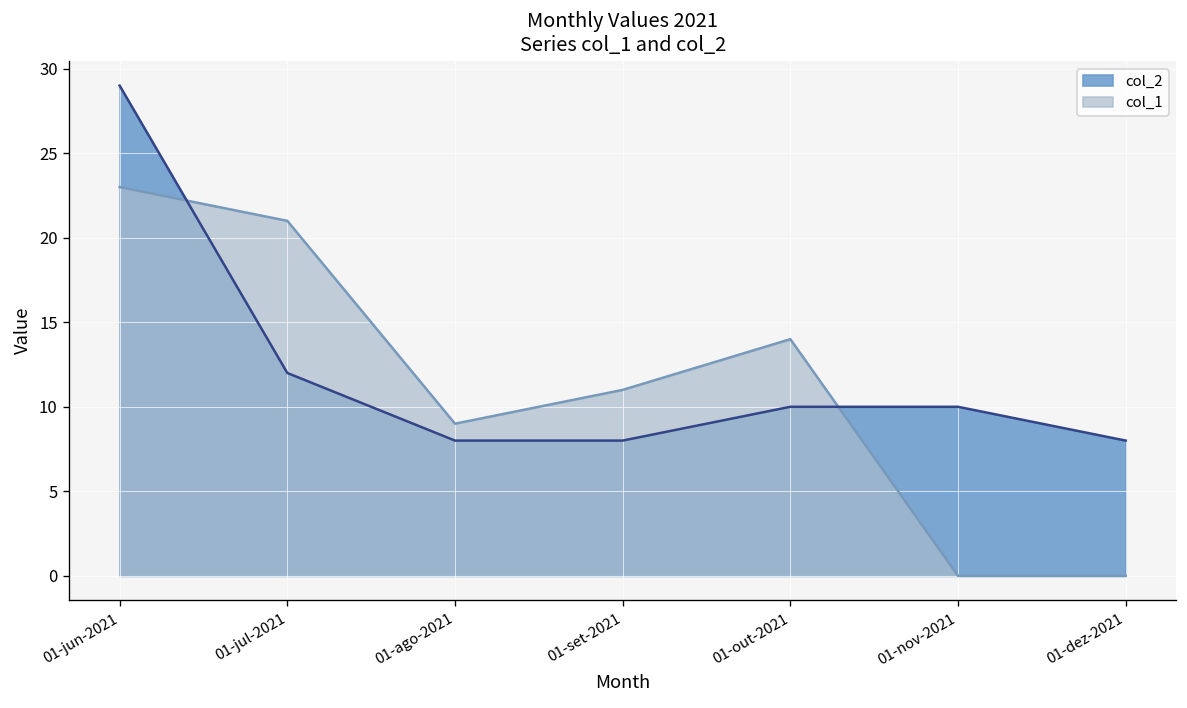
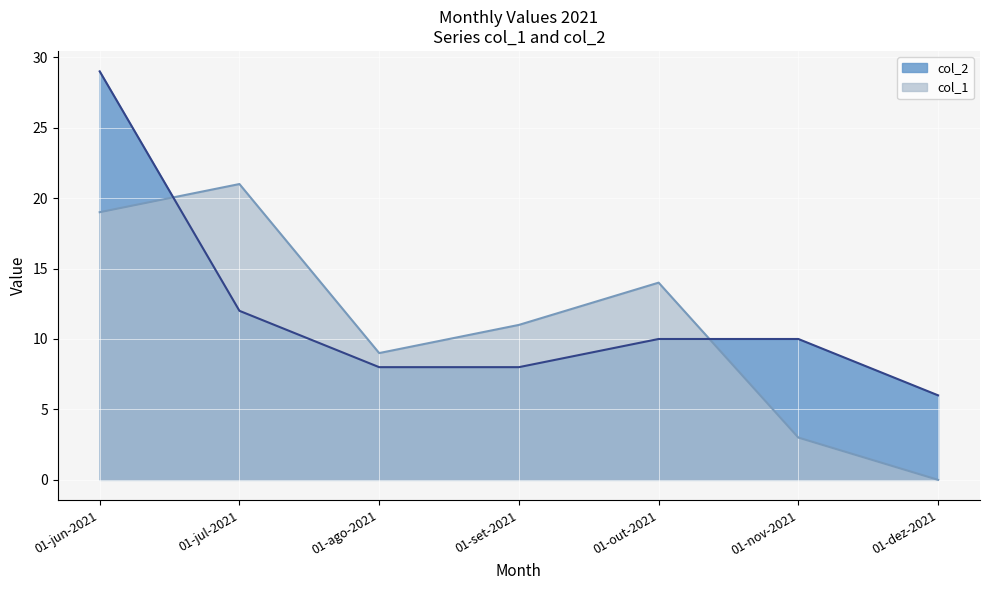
col_1, 01-jun-2021: 23 -> 19
col_1, 01-nov-2021: 0 -> 3
col_2, 01-dez-2021: 8 -> 6
